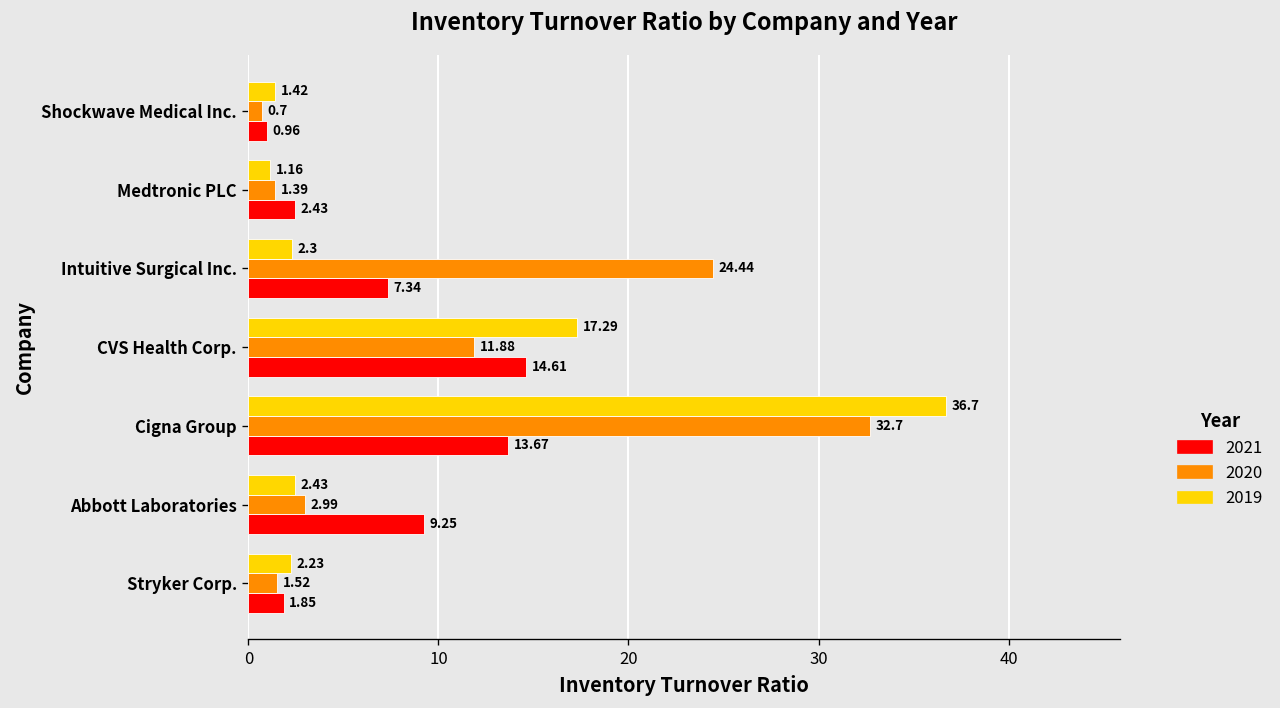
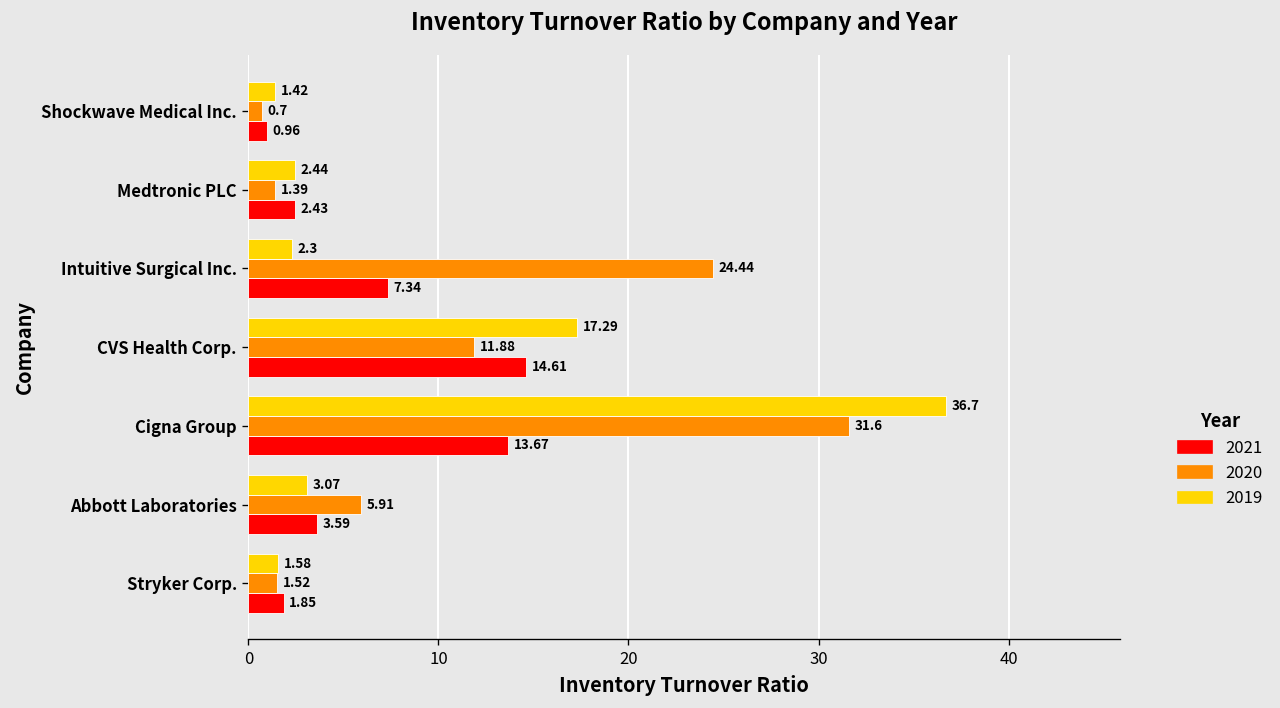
2019, Medtronic PLC: 1.16 -> 2.44
2020, Cigna Group: 32.7 -> 31.6
2019, Abbott Laboratories: 2.43 -> 3.07
2020, Abbott Laboratories: 2.99 -> 5.91
2021, Abbott Laboratories: 9.25 -> 3.59
2019, Stryker Corp.: 2.23 -> 1.58
